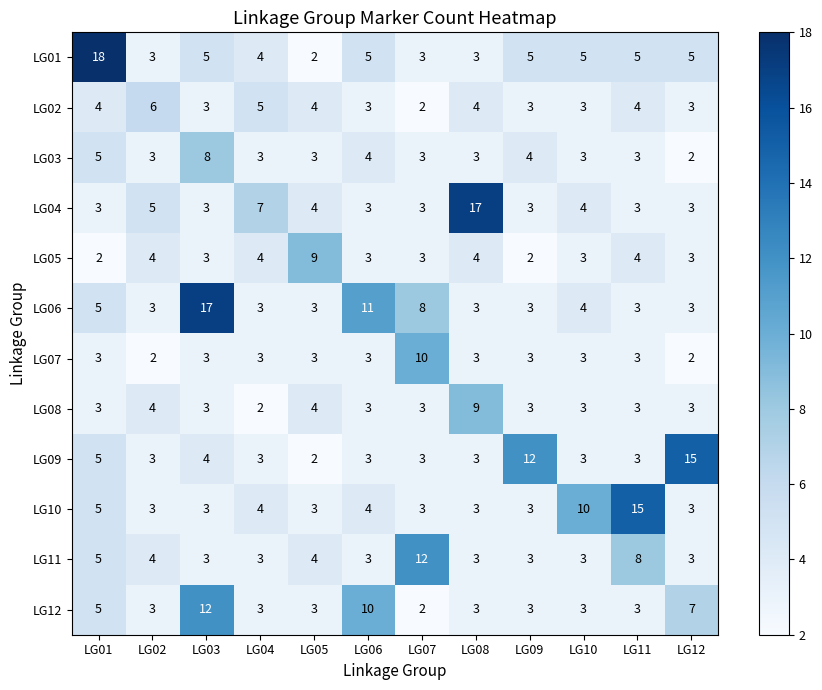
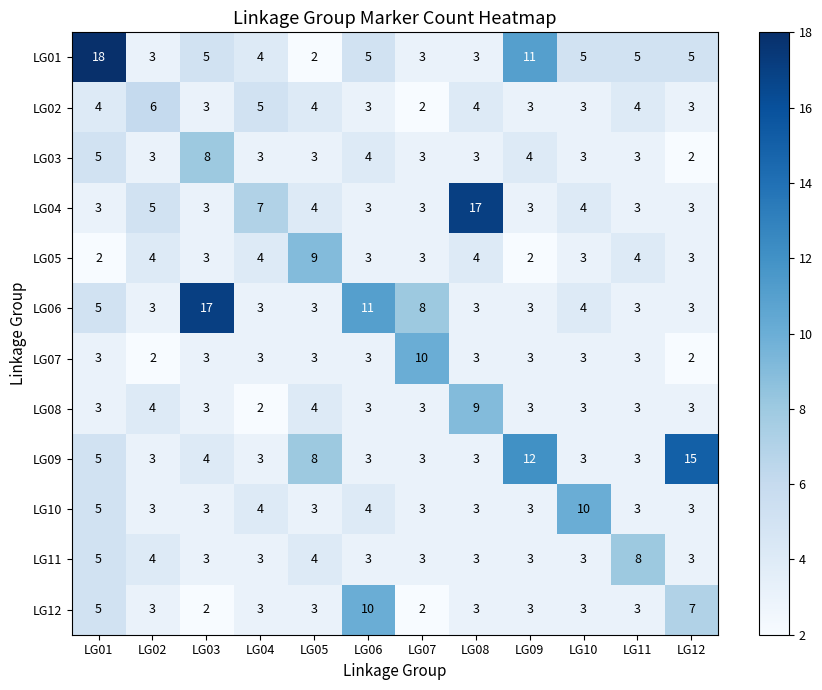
LG01, LG09: 5 -> 11
LG09, LG05: 2 -> 8
LG10, LG11: 15 -> 3
LG11, LG07: 12 -> 3
LG12, LG03: 12 -> 2
